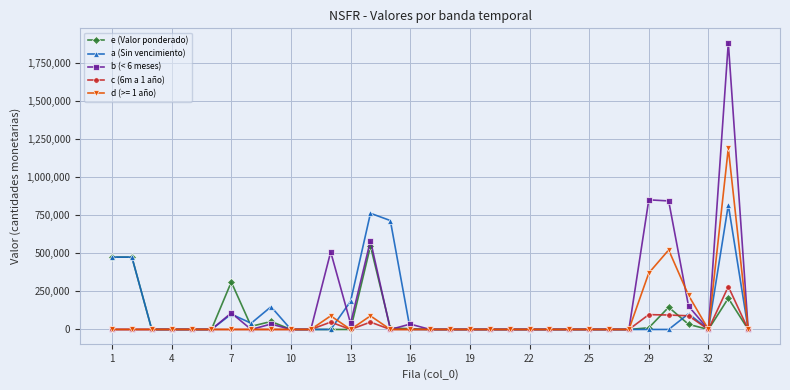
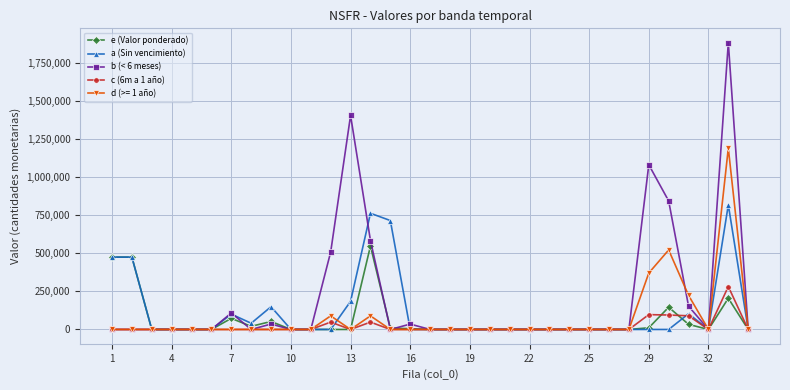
e (Valor ponderado), 7: 310,000 -> 70,000
b (< 6 meses), 13: 40,000 -> 1,400,000
b (< 6 meses), 29: 850,000 -> 1,080,000
